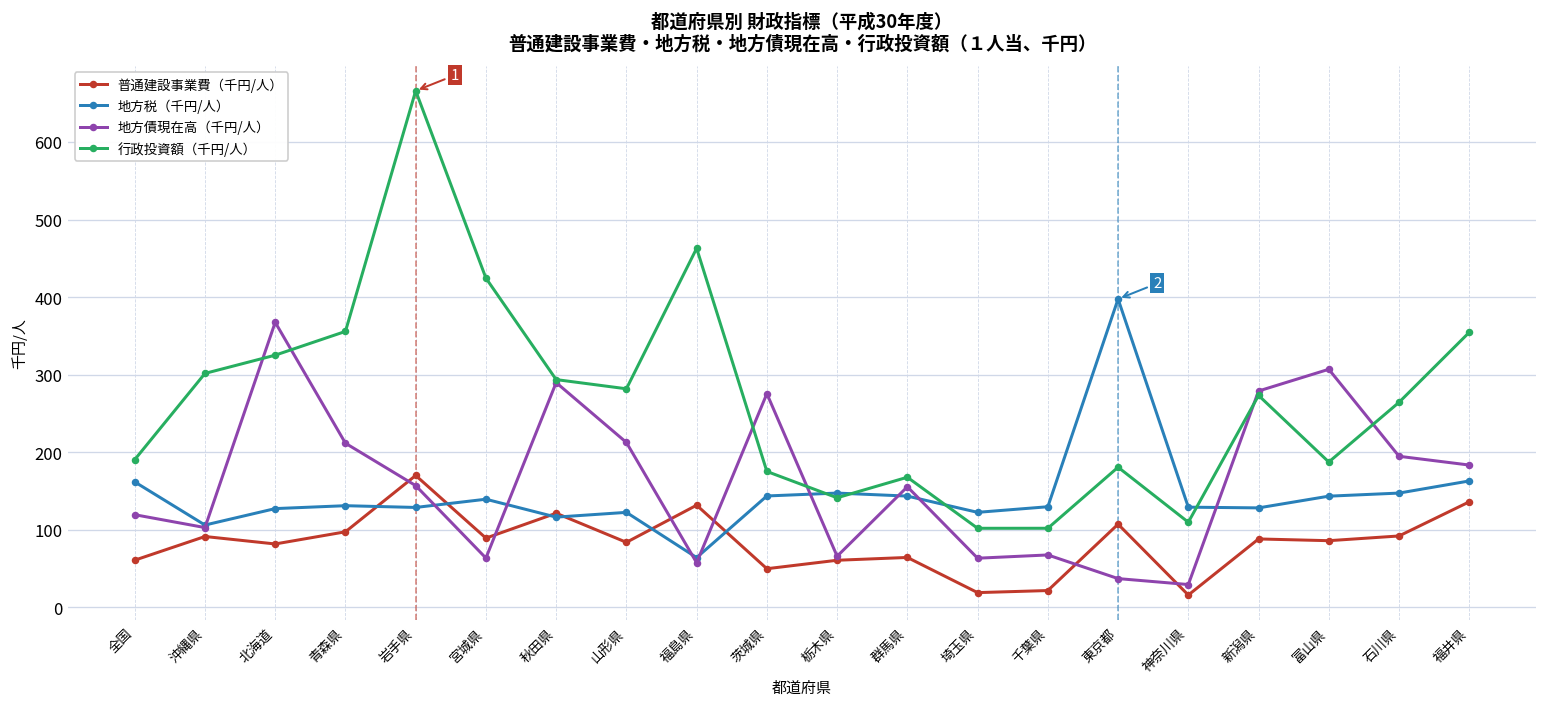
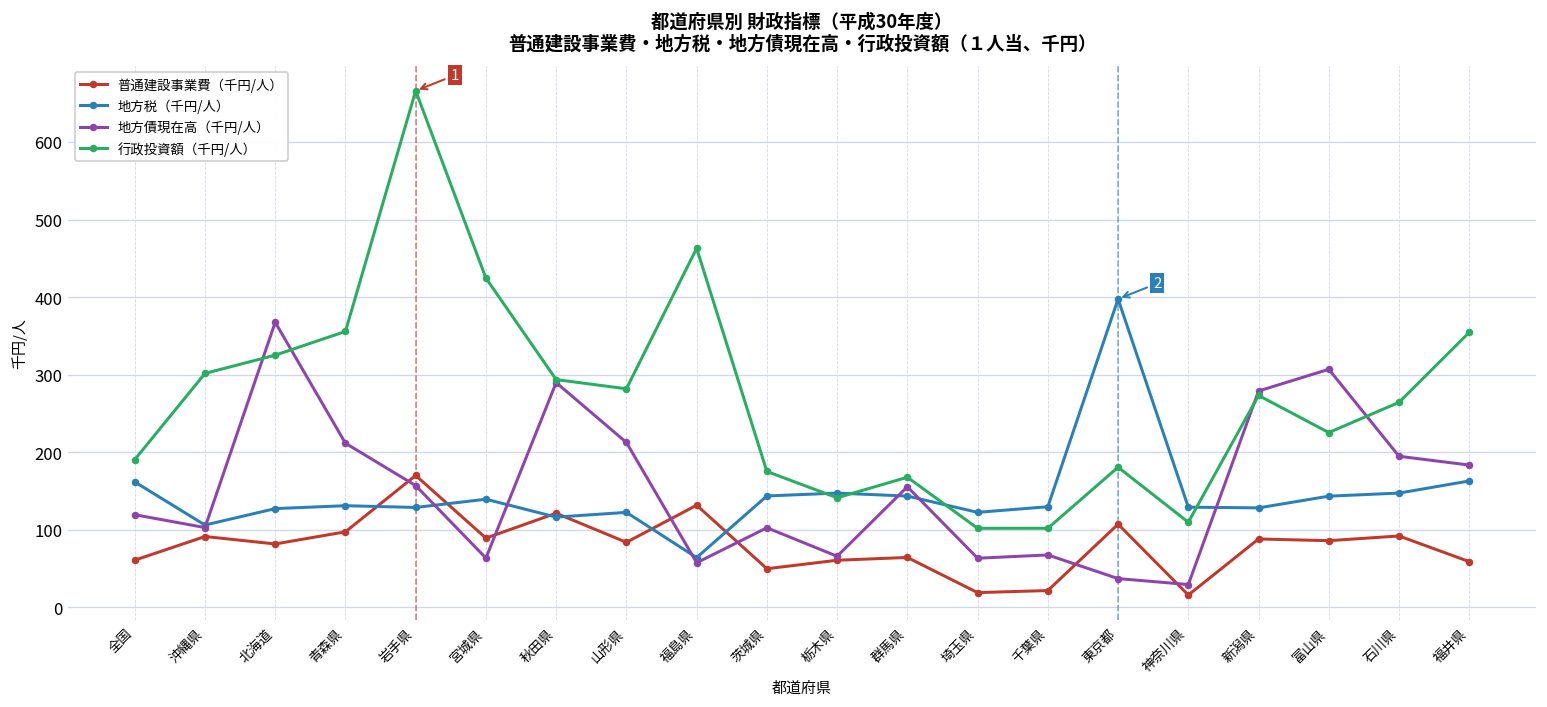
地方債現在高（千円/人）, 茨城県: 280 -> 100
行政投資額（千円/人）, 富山県: 190 -> 230
普通建設事業費（千円/人）, 福井県: 140 -> 60
